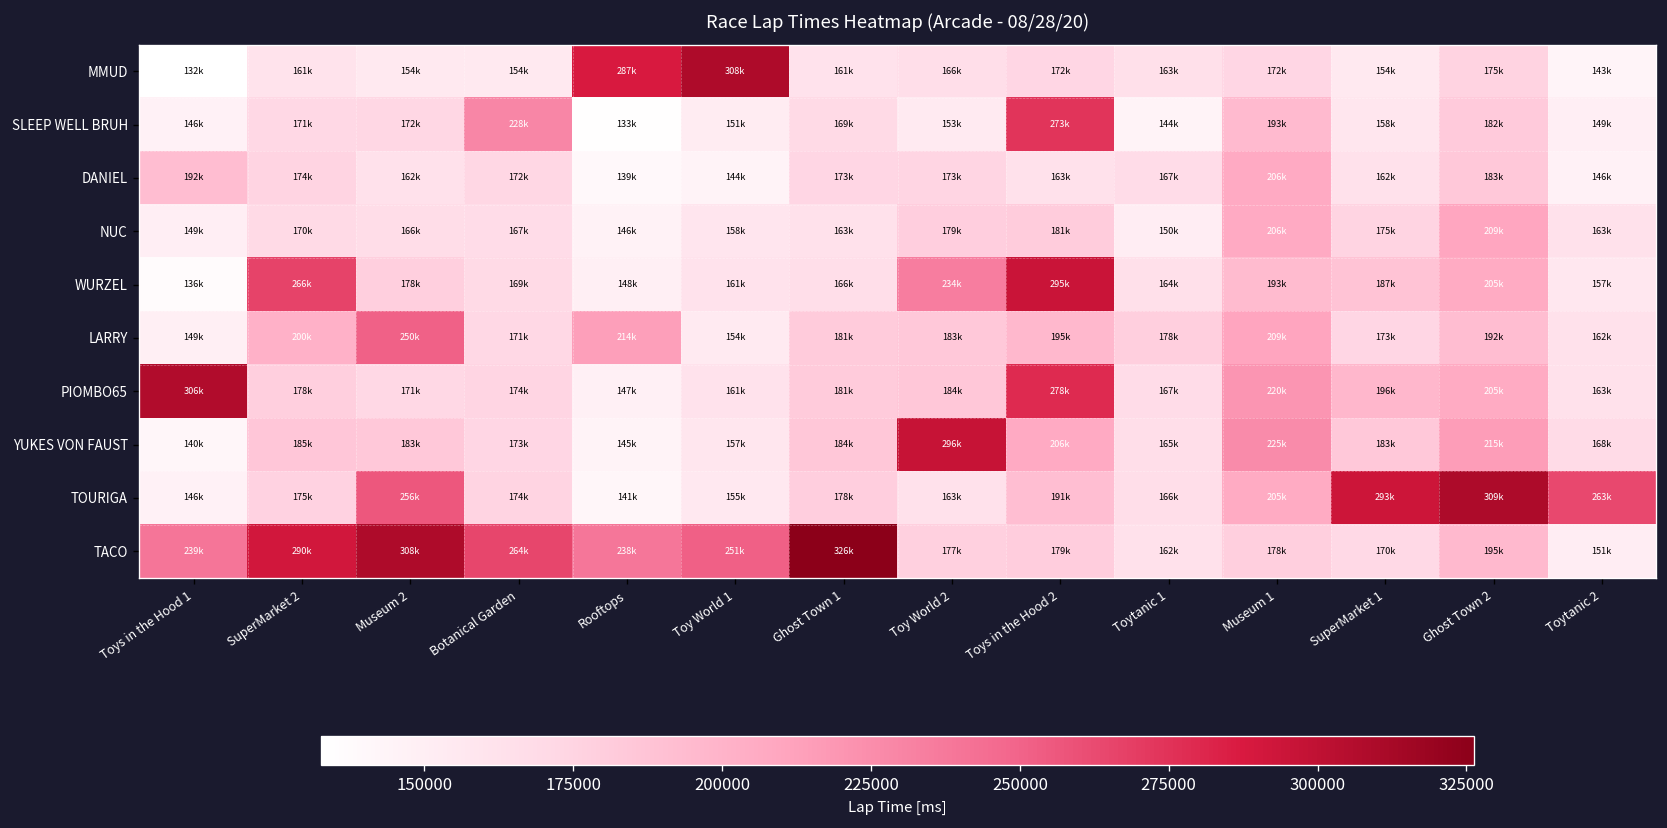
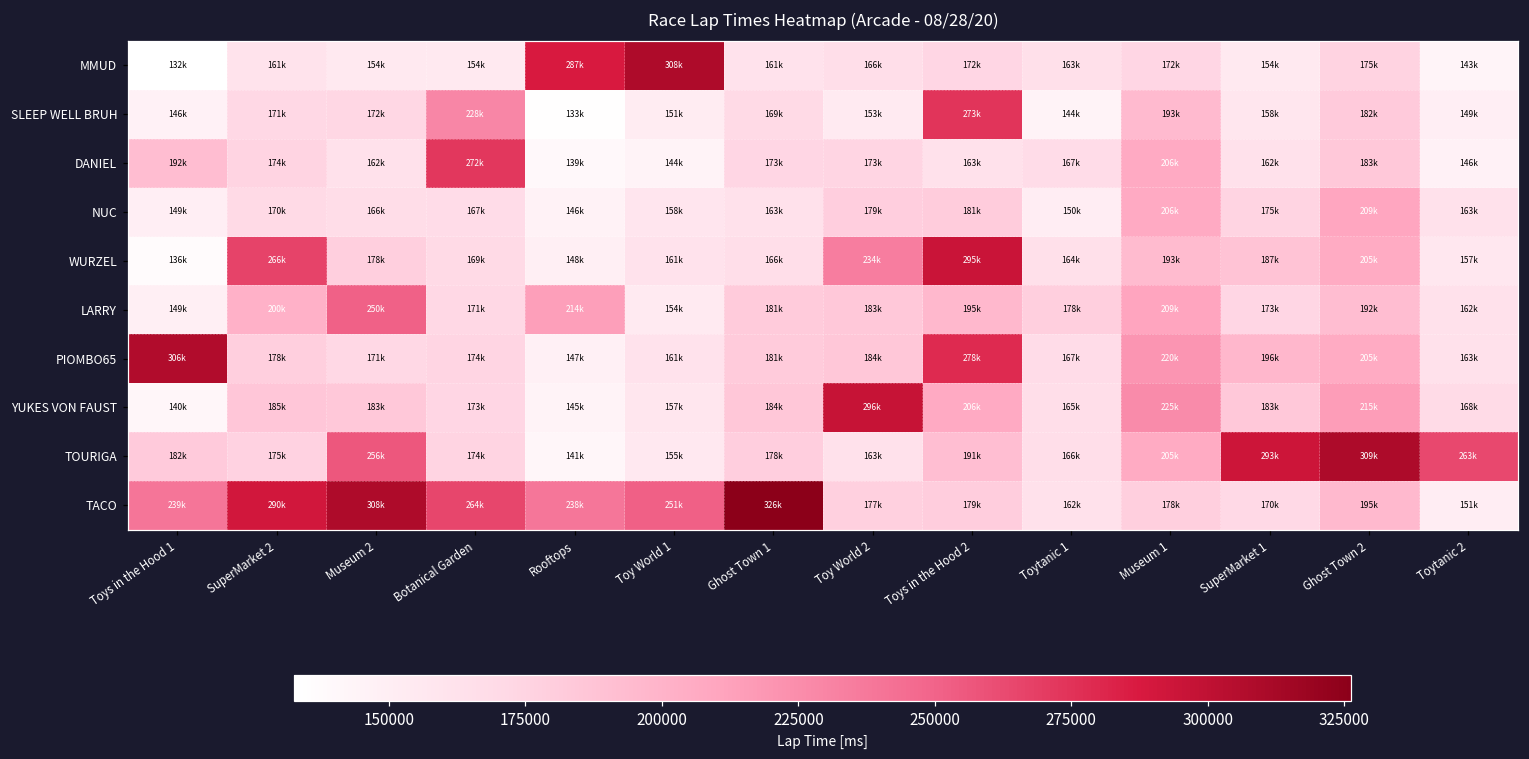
DANIEL, Botanical Garden: 172k -> 272k
TOURIGA, Toys in the Hood 1: 146k -> 182k
